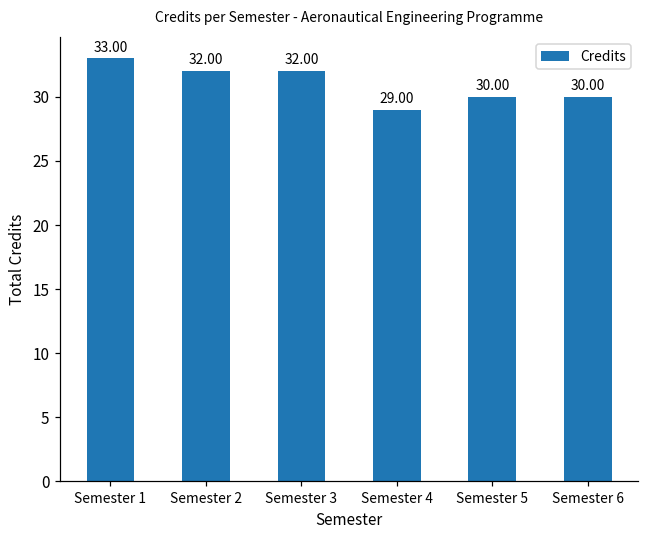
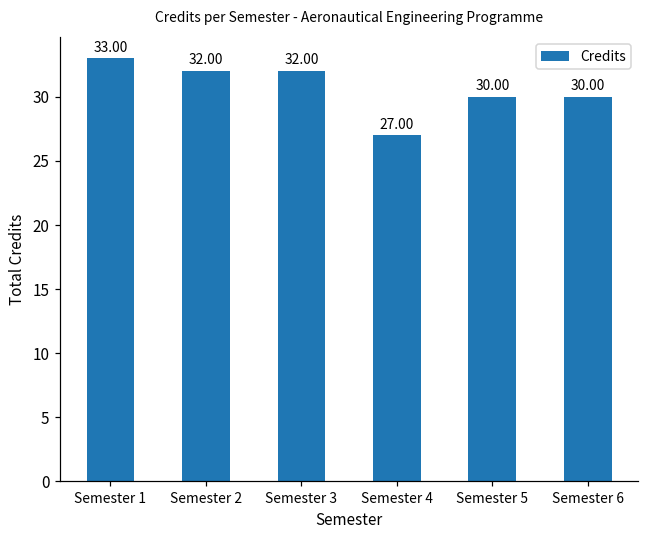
Semester 4: 29.00 -> 27.00
